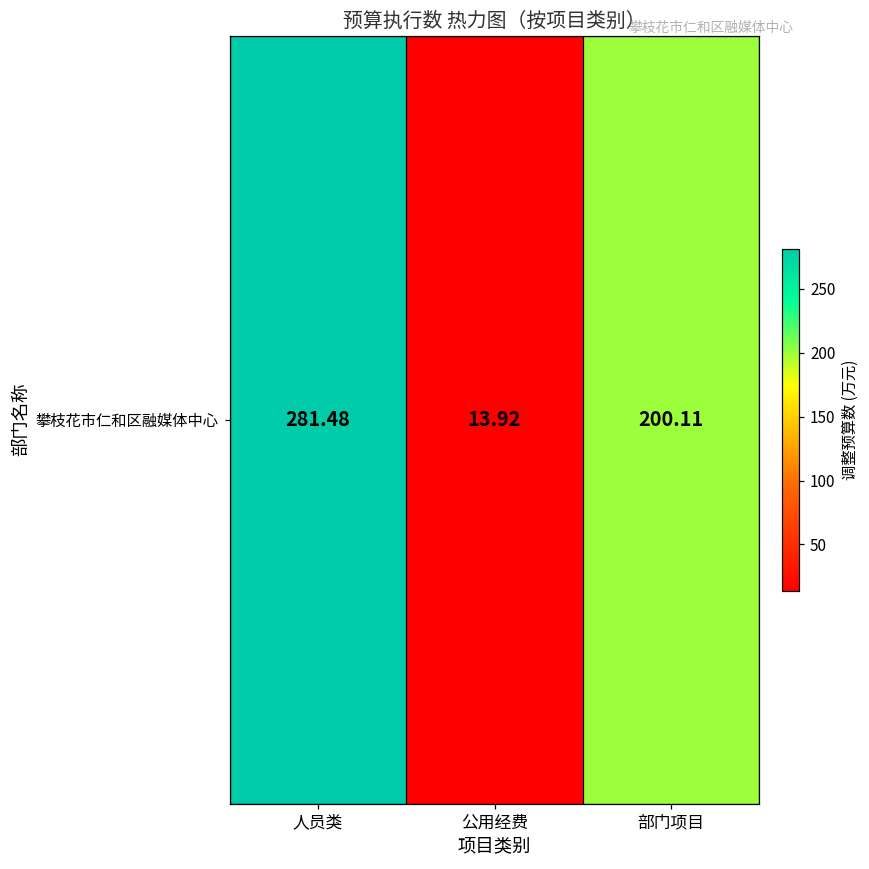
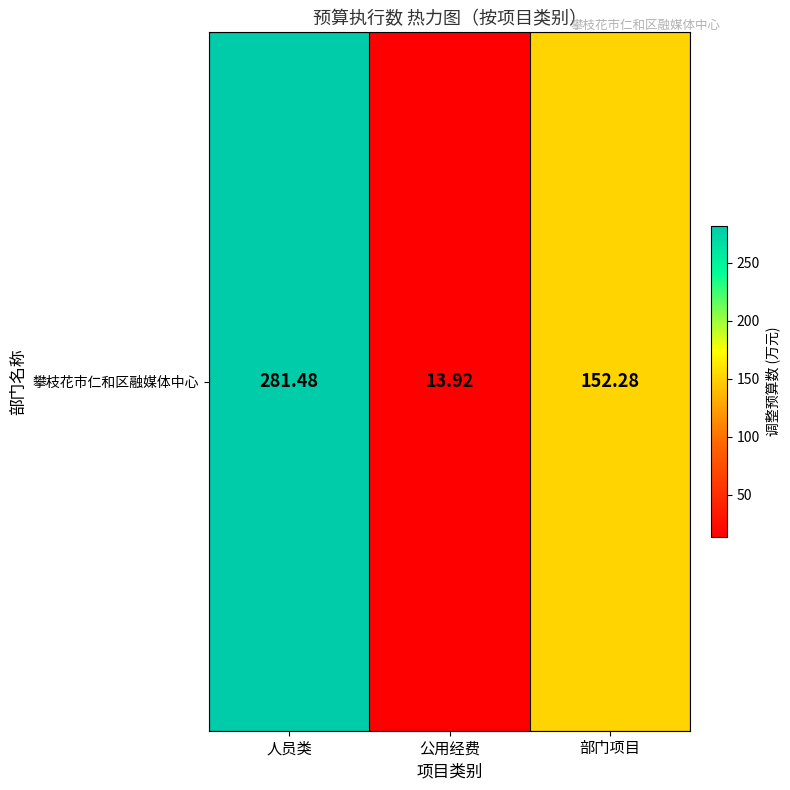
攀枝花市仁和区融媒体中心, 部门项目: 200.11 -> 152.28
